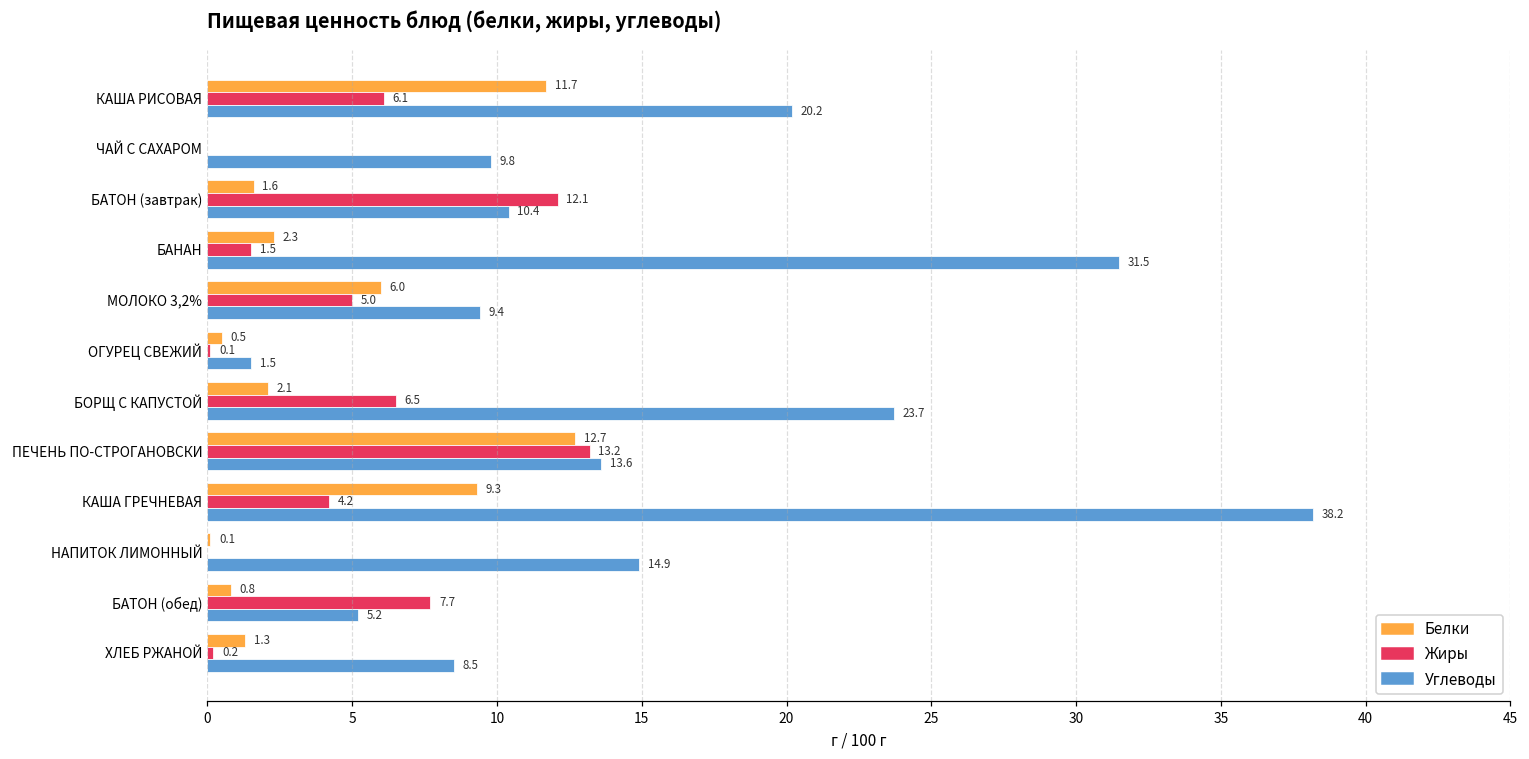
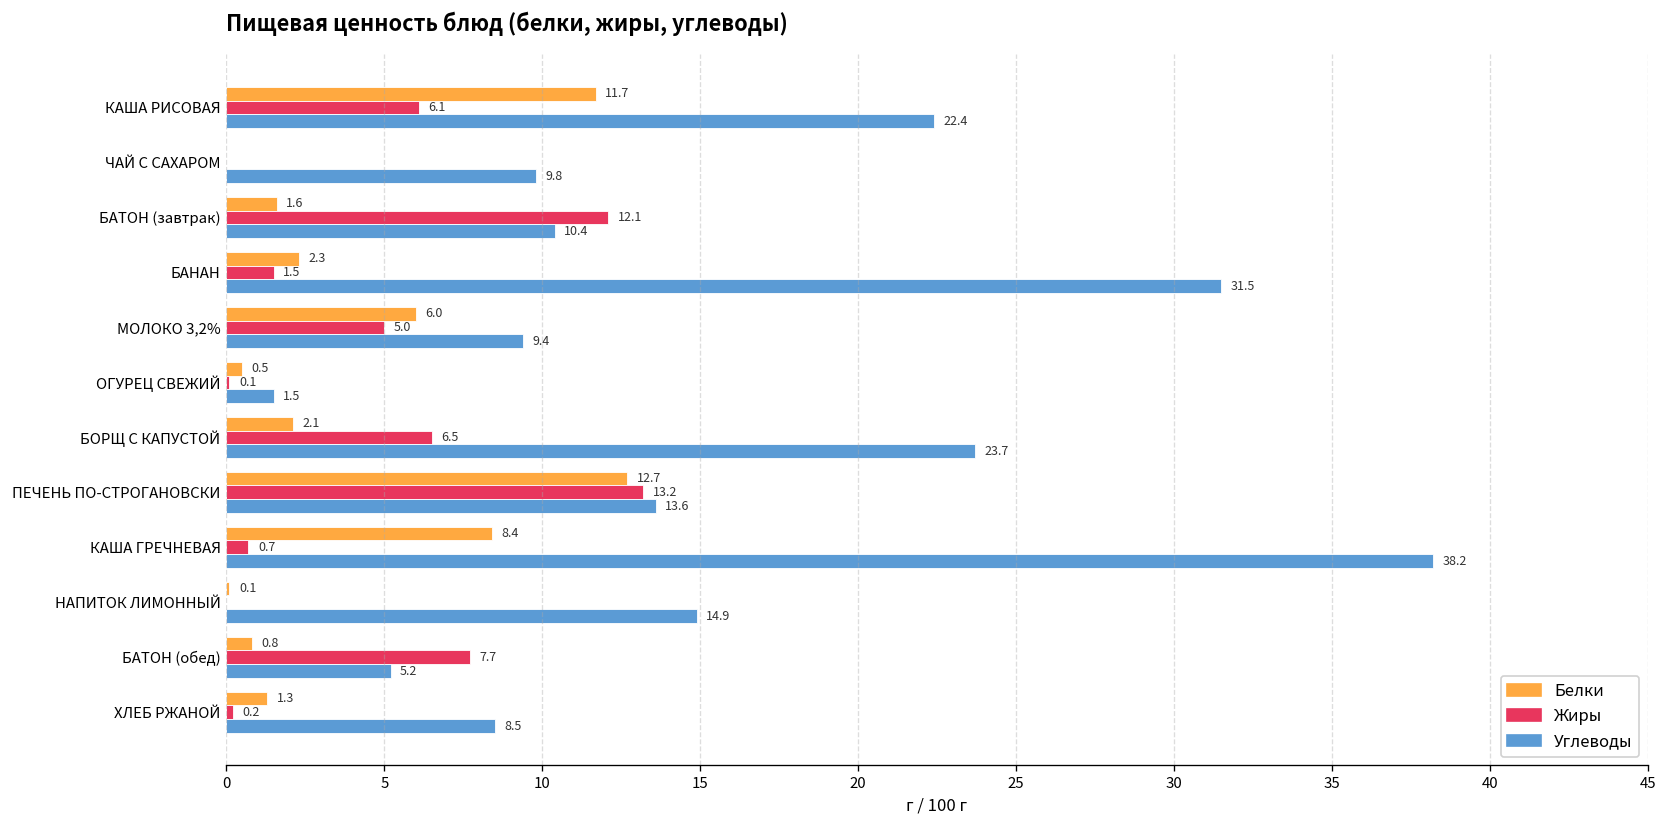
Углеводы, КАША РИСОВАЯ: 20.2 -> 22.4
Белки, КАША ГРЕЧНЕВАЯ: 9.3 -> 8.4
Жиры, КАША ГРЕЧНЕВАЯ: 4.2 -> 0.7
